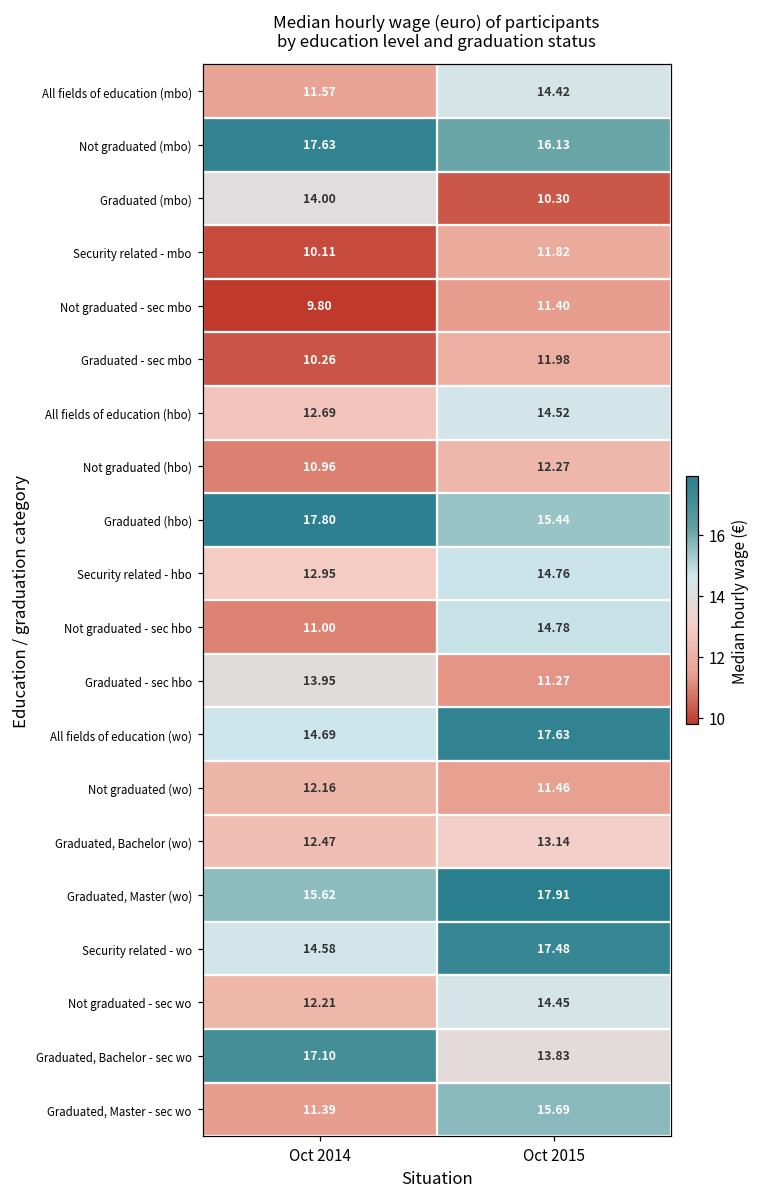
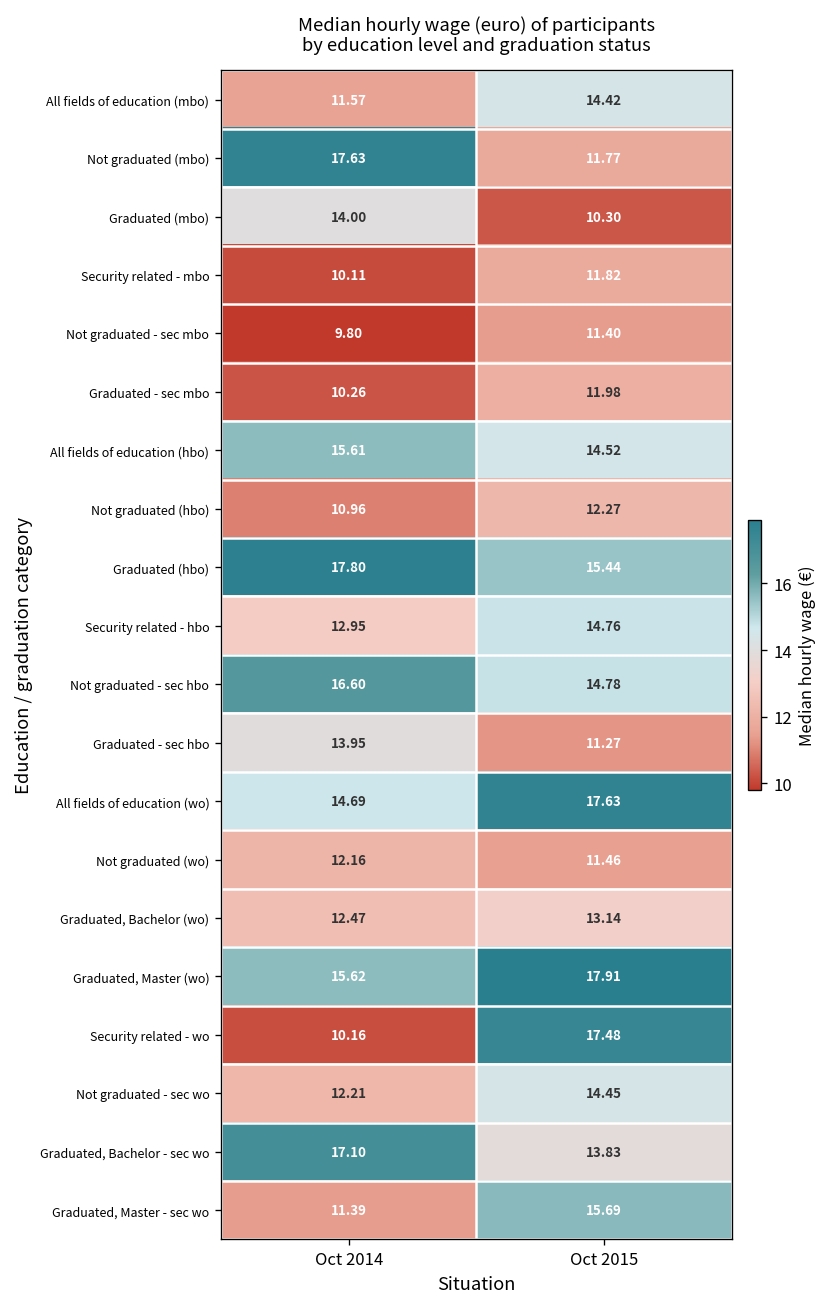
Not graduated (mbo), Oct 2015: 16.13 -> 11.77
All fields of education (hbo), Oct 2014: 12.69 -> 15.61
Not graduated - sec hbo, Oct 2014: 11.00 -> 16.60
Security related - wo, Oct 2014: 14.58 -> 10.16
